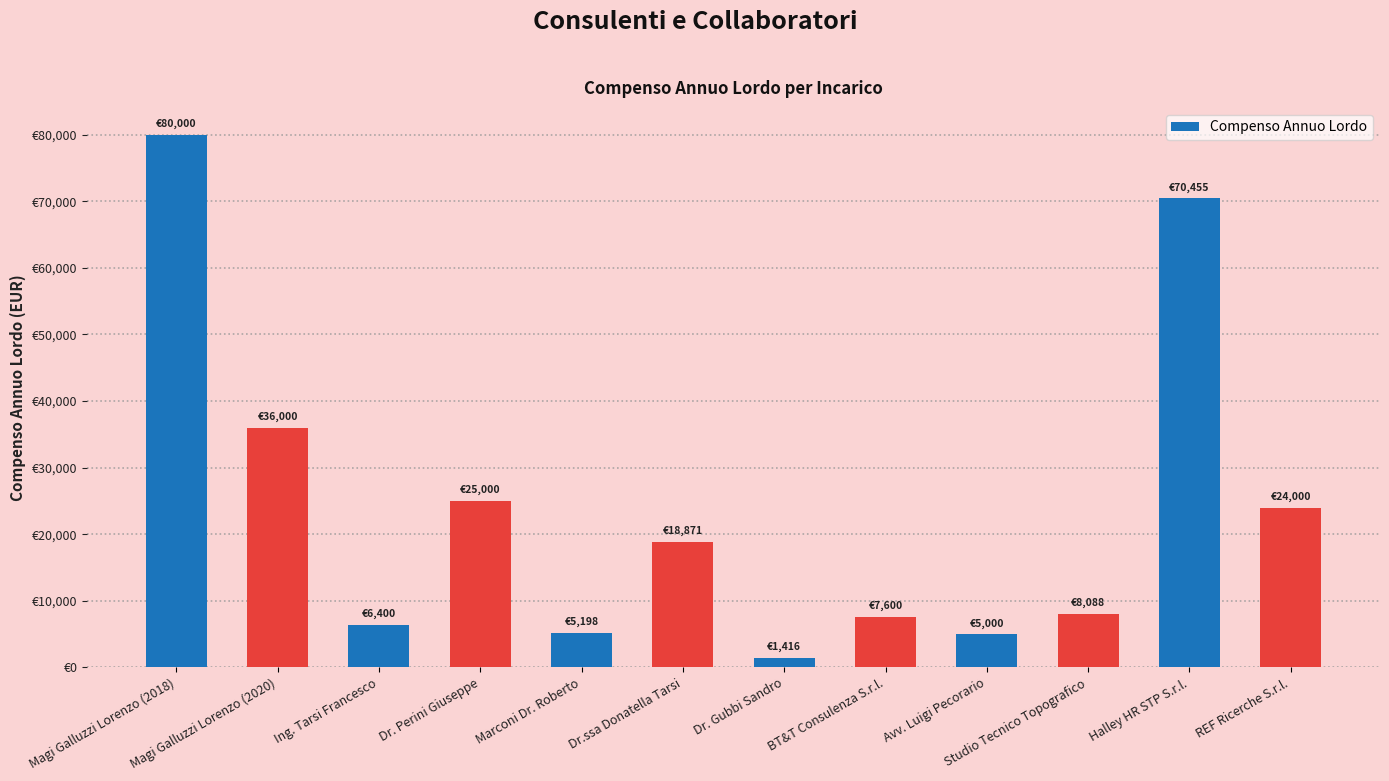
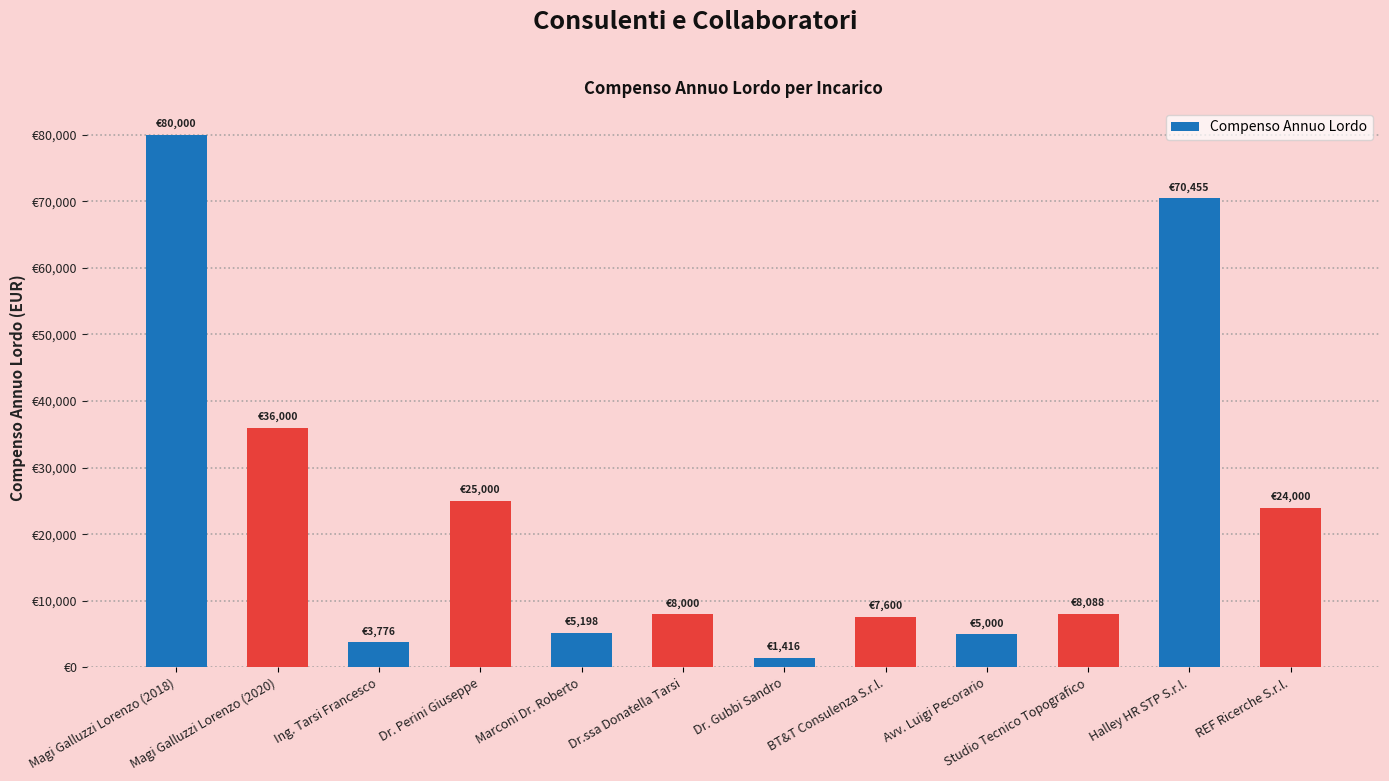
Ing. Tarsi Francesco: €6,400 -> €3,776
Dr.ssa Donatella Tarsi: €18,871 -> €8,000
